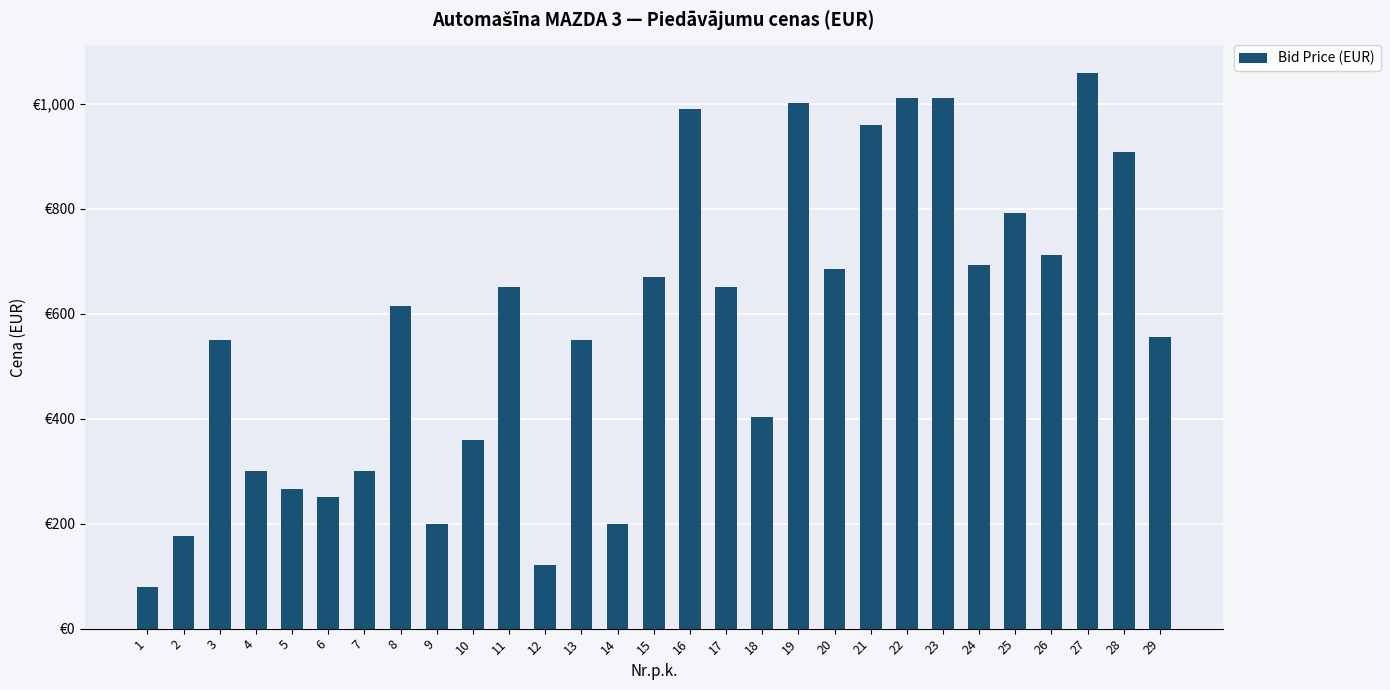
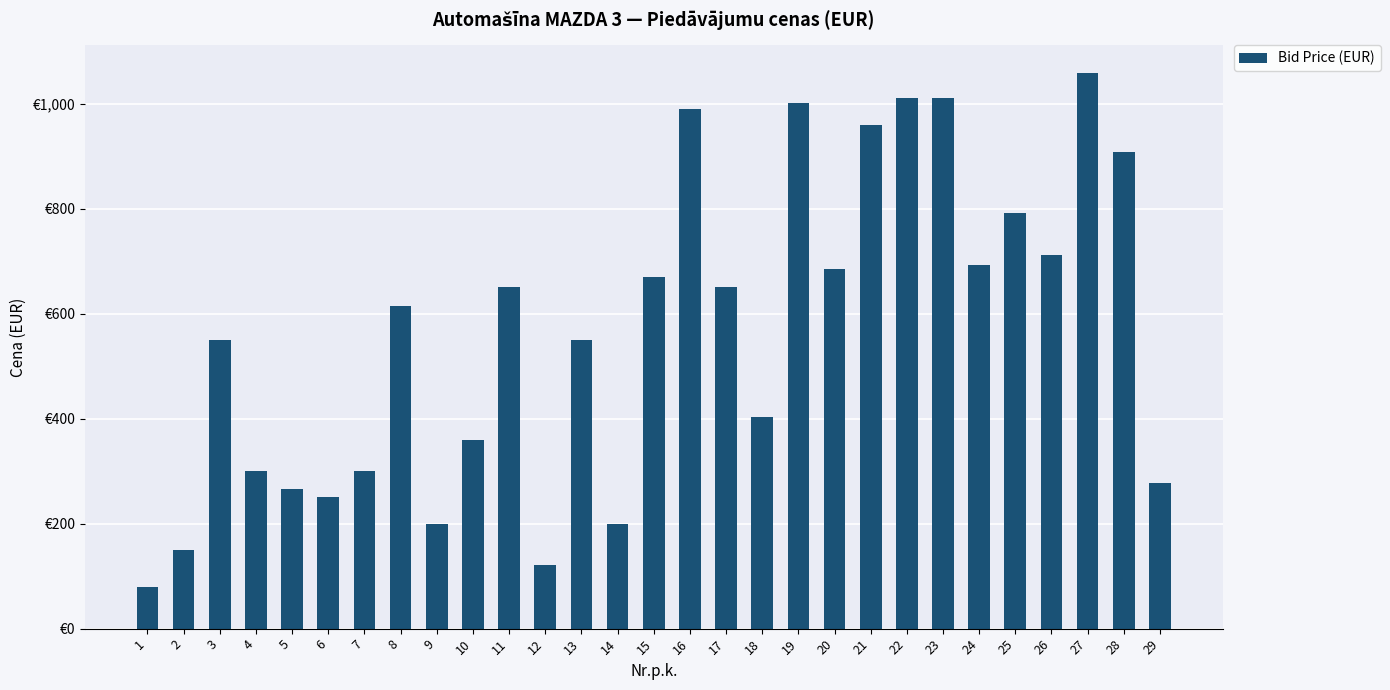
2: €180 -> €150
29: €560 -> €280
